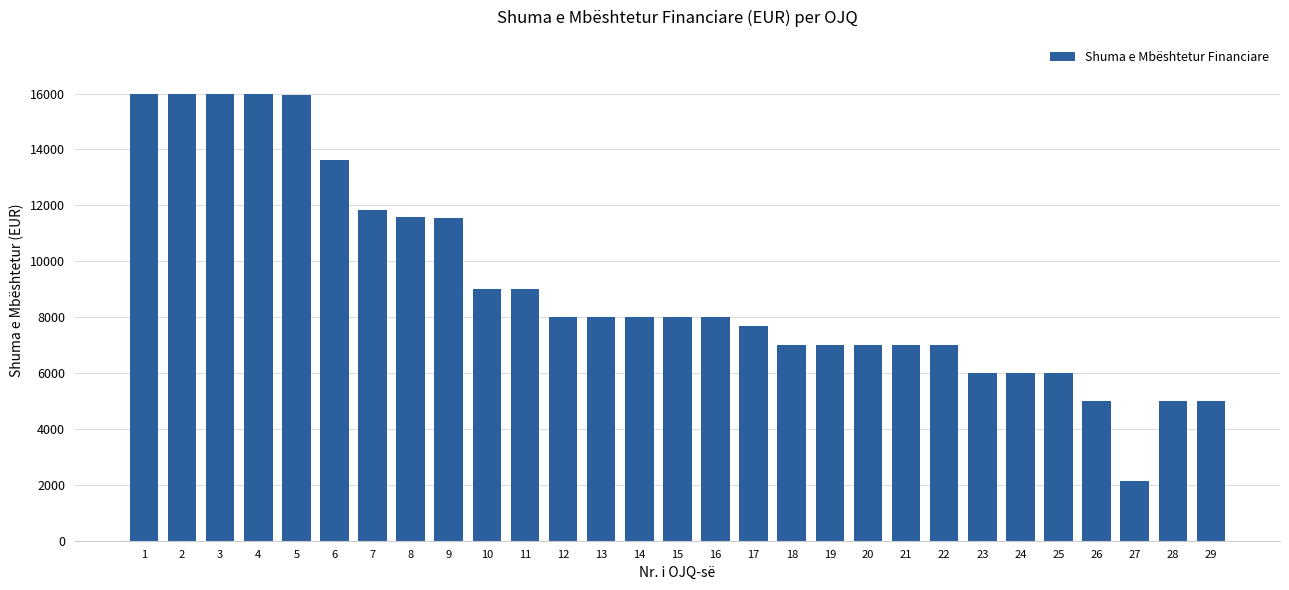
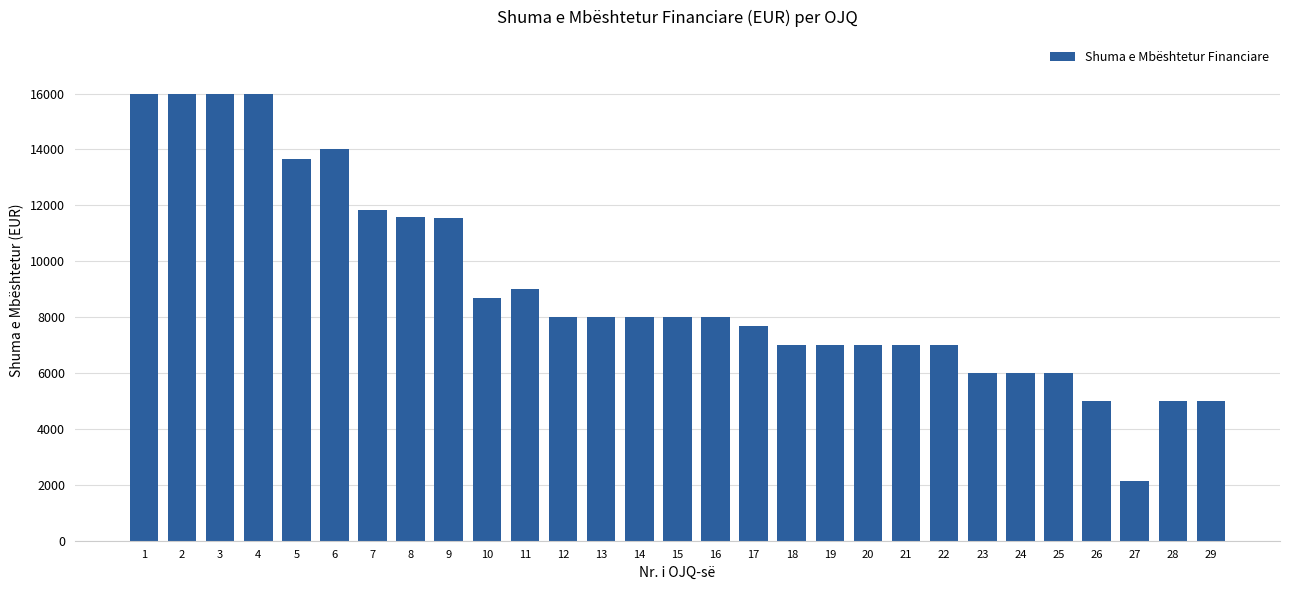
5: 15900 -> 13600
6: 13600 -> 14000
10: 9000 -> 8700
